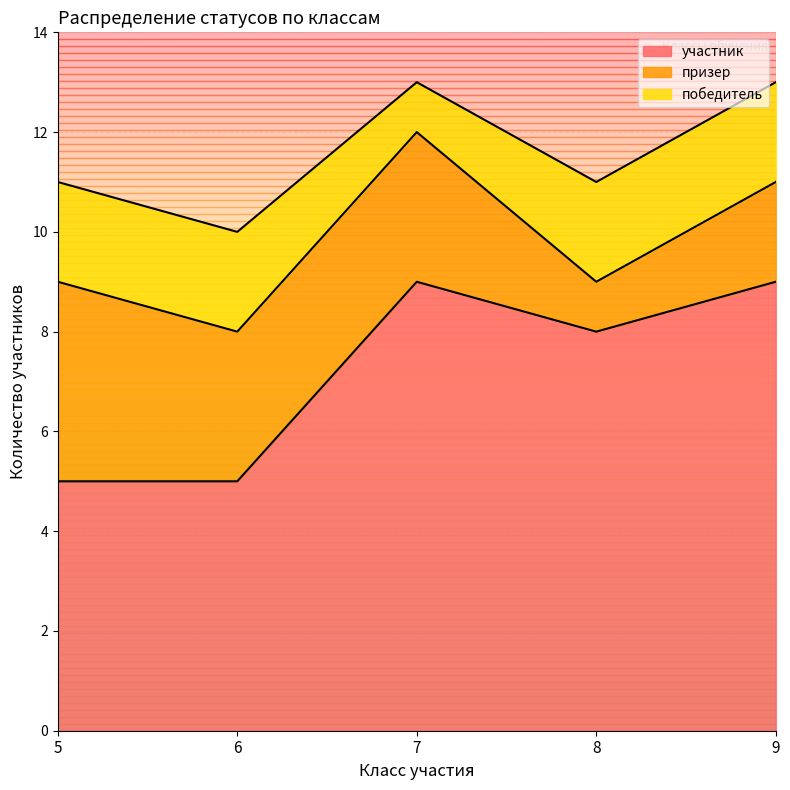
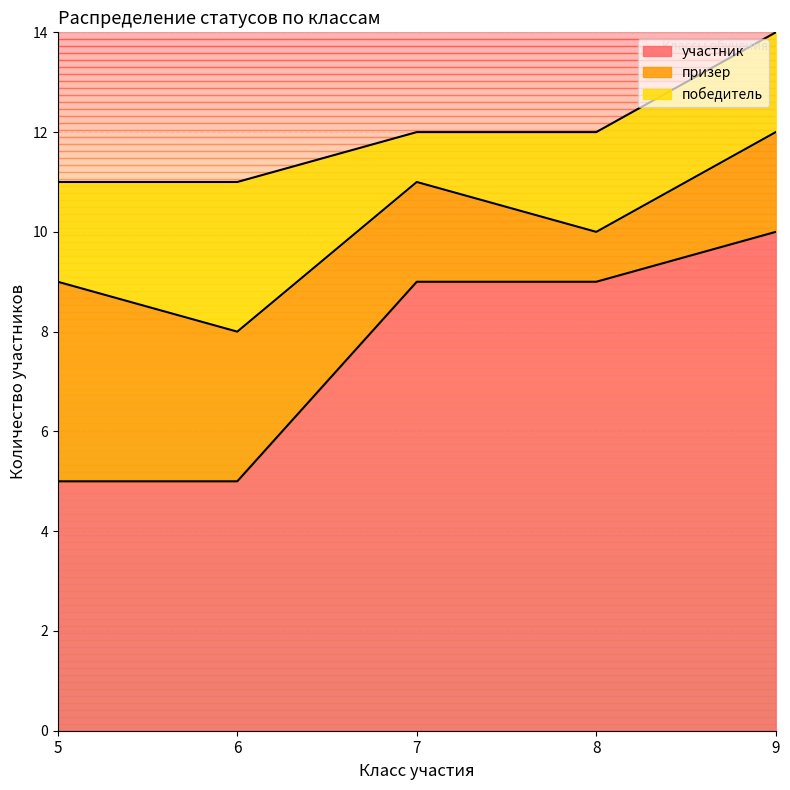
победитель, 6: 2 -> 3
призер, 7: 3 -> 2
участник, 8: 8 -> 9
участник, 9: 9 -> 10
